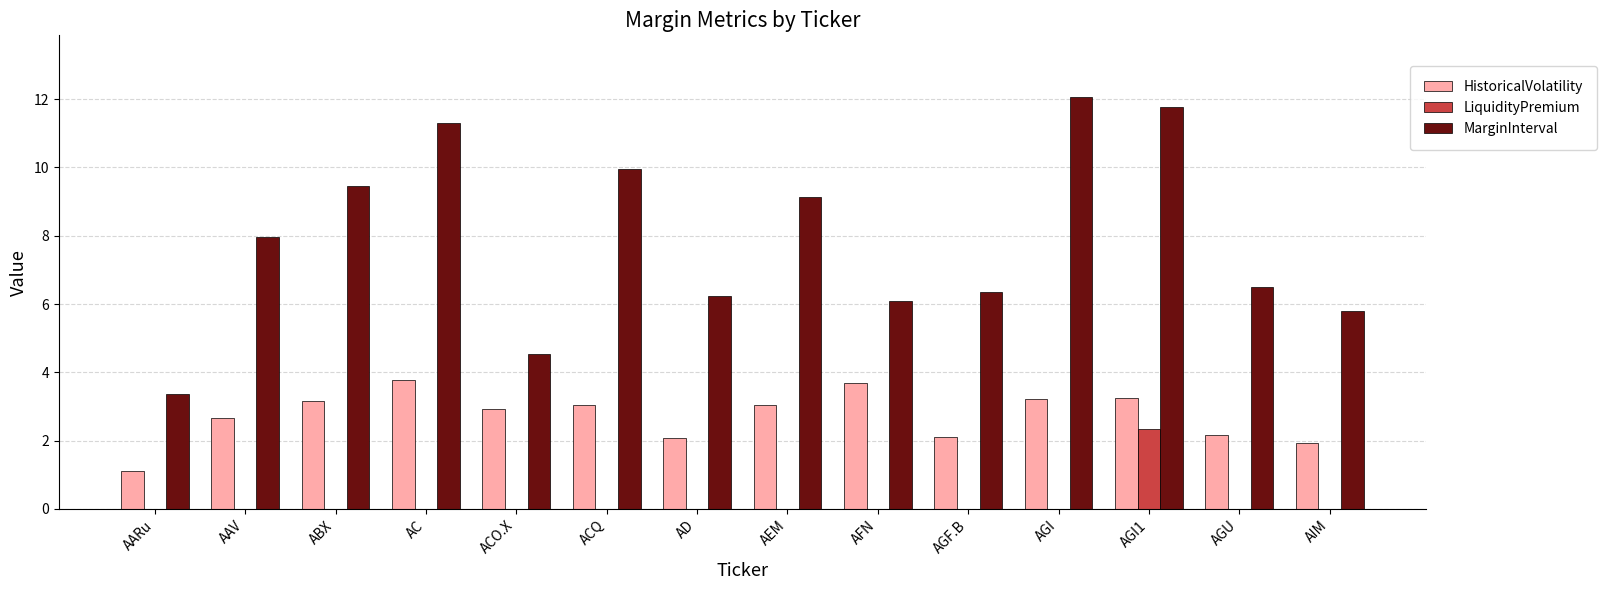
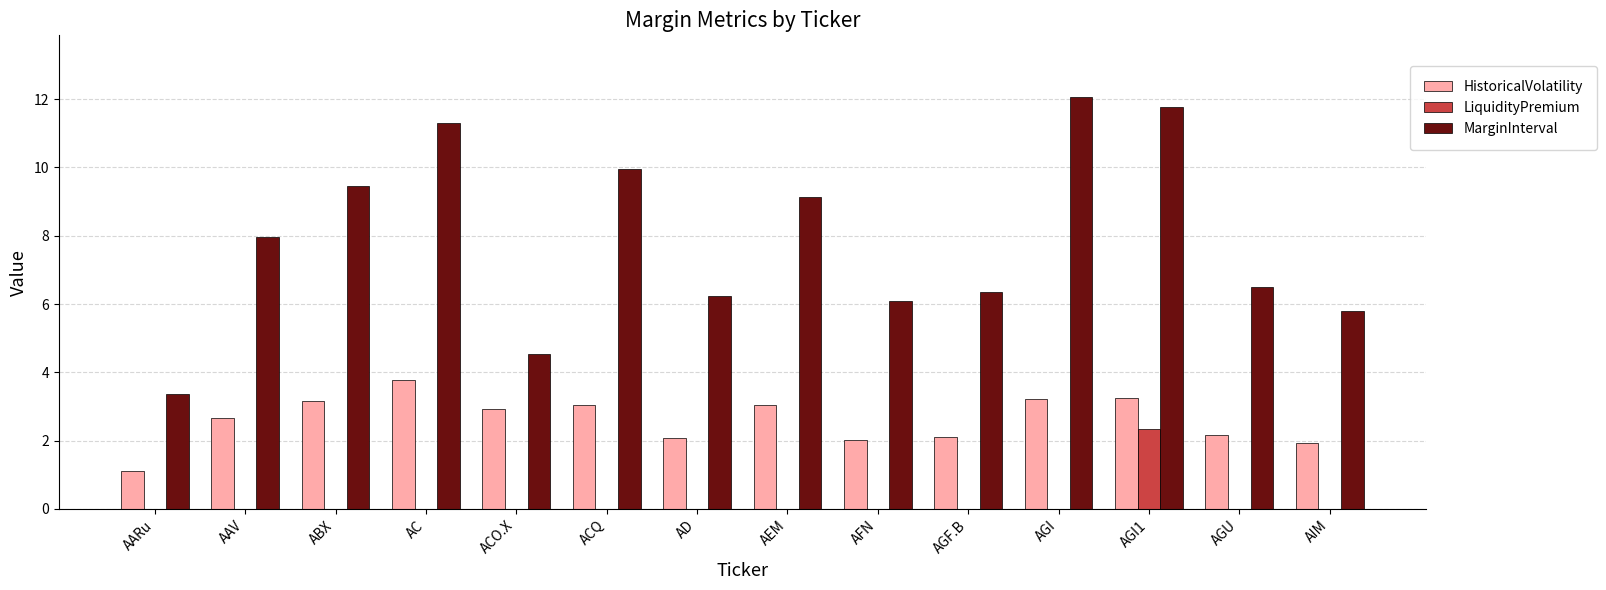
HistoricalVolatility, AFN: 3.7 -> 2.0
